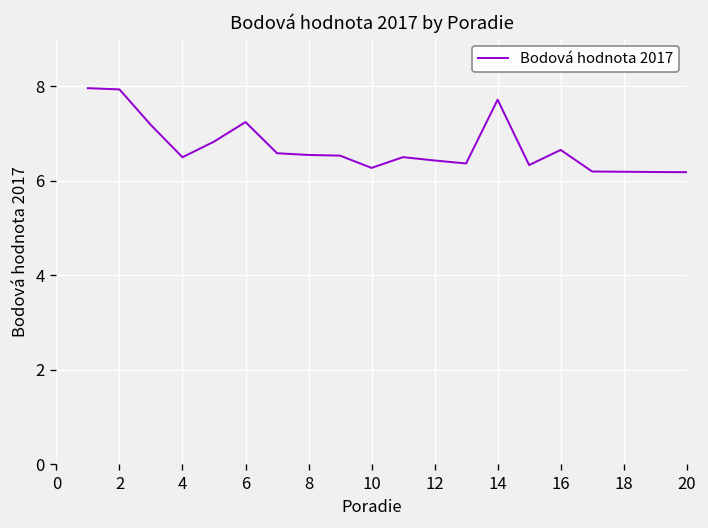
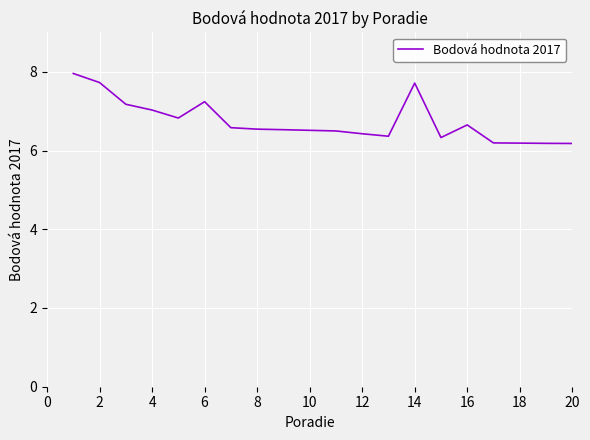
2: 7.9 -> 7.7
4: 6.5 -> 7.0
10: 6.3 -> 6.5
